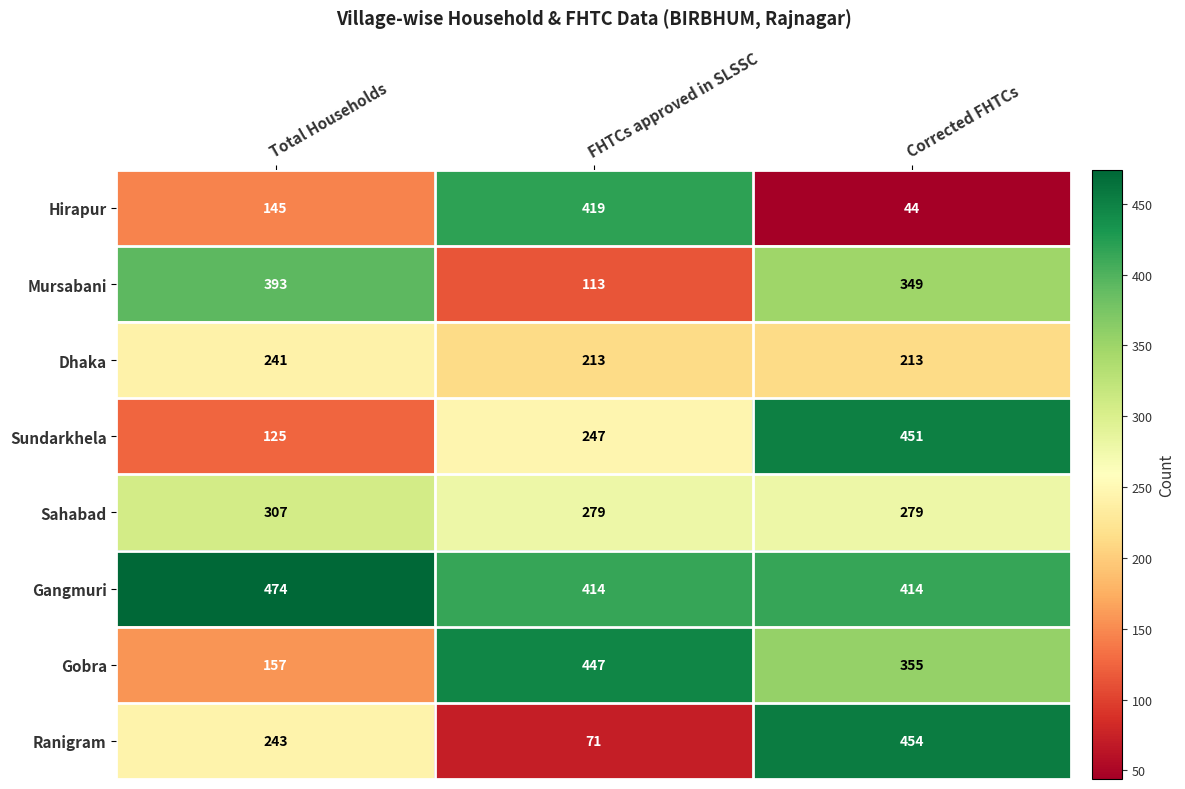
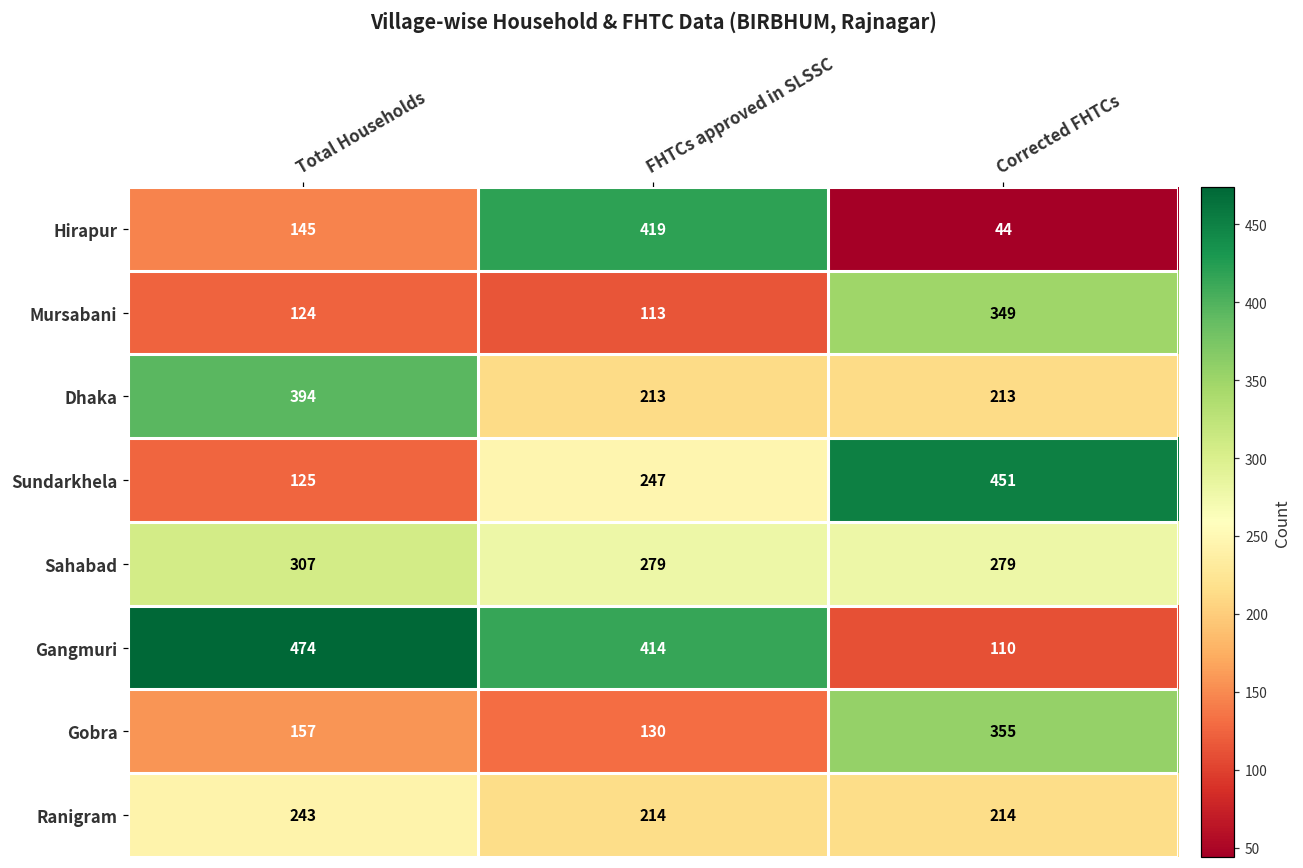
Mursabani, Total Households: 393 -> 124
Dhaka, Total Households: 241 -> 394
Gangmuri, Corrected FHTCs: 414 -> 110
Gobra, FHTCs approved in SLSSC: 447 -> 130
Ranigram, FHTCs approved in SLSSC: 71 -> 214
Ranigram, Corrected FHTCs: 454 -> 214
